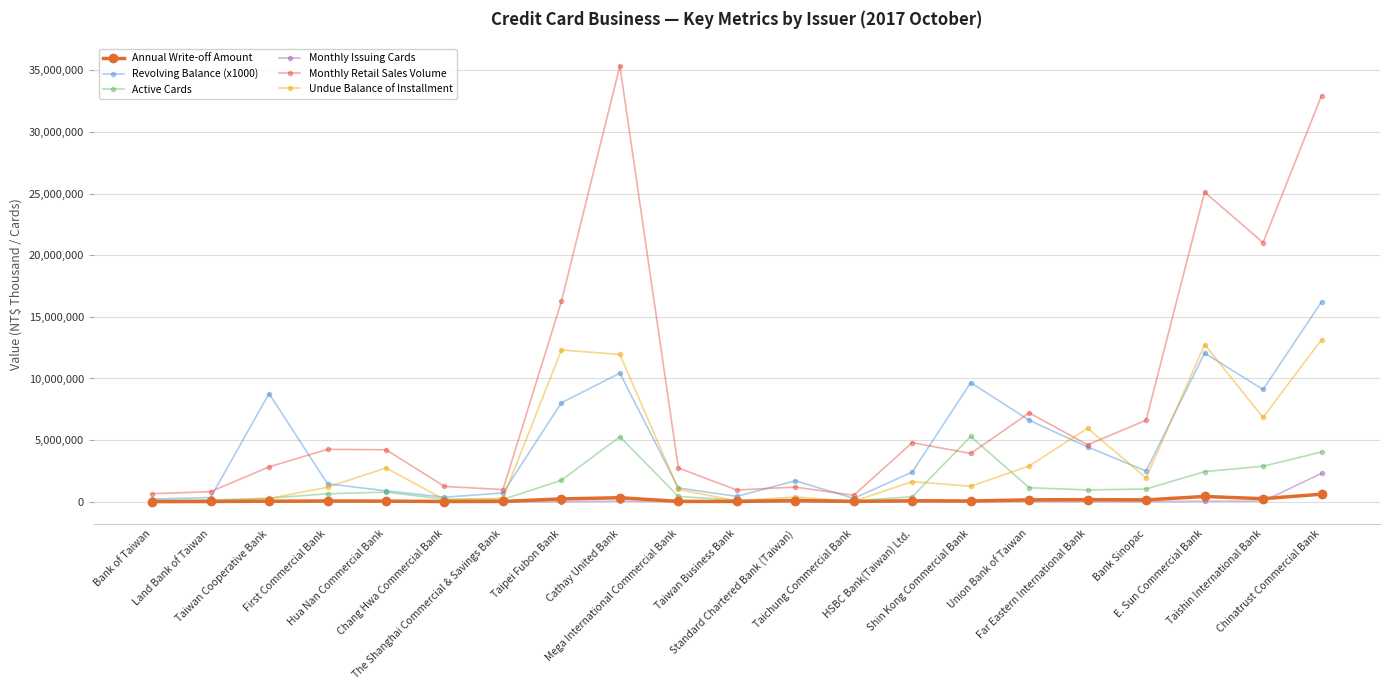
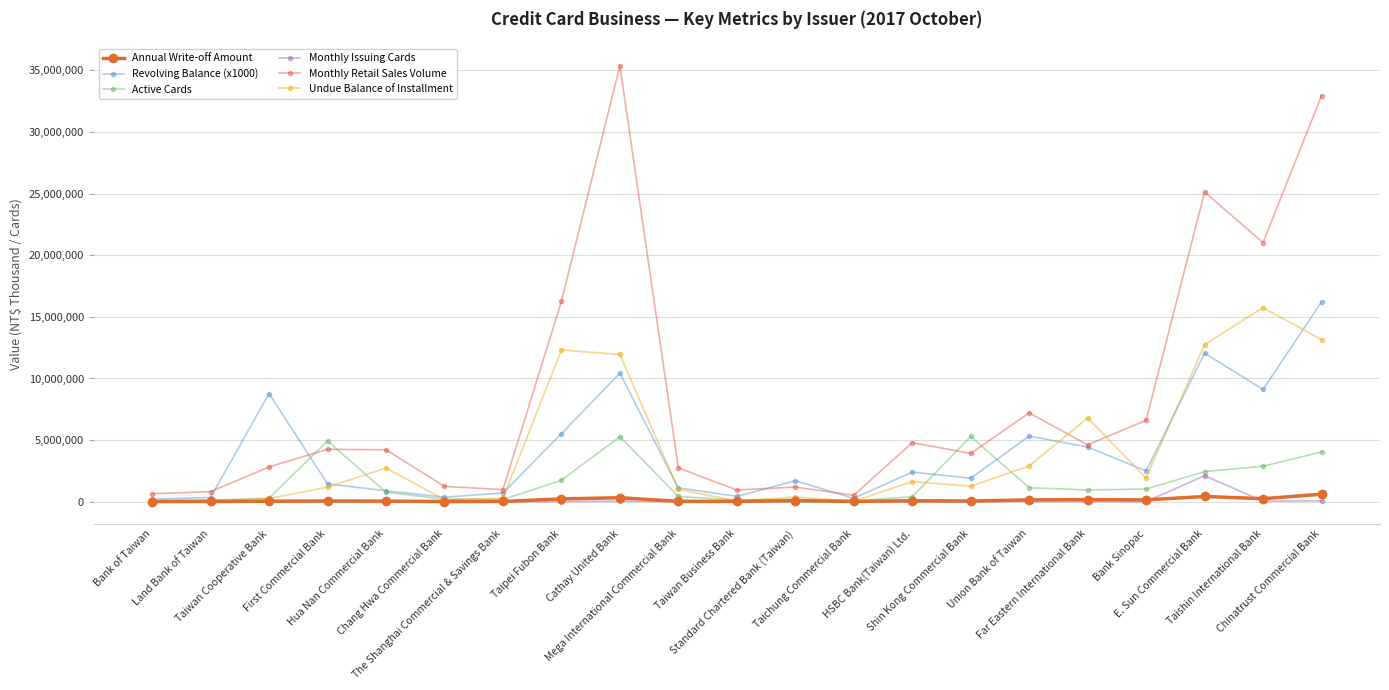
Active Cards, First Commercial Bank: 600,000 -> 4,900,000
Revolving Balance (x1000), Taipei Fubon Bank: 8,000,000 -> 5,500,000
Revolving Balance (x1000), Shin Kong Commercial Bank: 9,700,000 -> 1,900,000
Revolving Balance (x1000), Union Bank of Taiwan: 6,600,000 -> 5,300,000
Undue Balance of Installment, Far Eastern International Bank: 6,000,000 -> 6,800,000
Monthly Issuing Cards, E. Sun Commercial Bank: 0 -> 2,100,000
Undue Balance of Installment, Taishin International Bank: 6,800,000 -> 15,800,000
Monthly Issuing Cards, Chinatrust Commercial Bank: 2,300,000 -> 100,000
